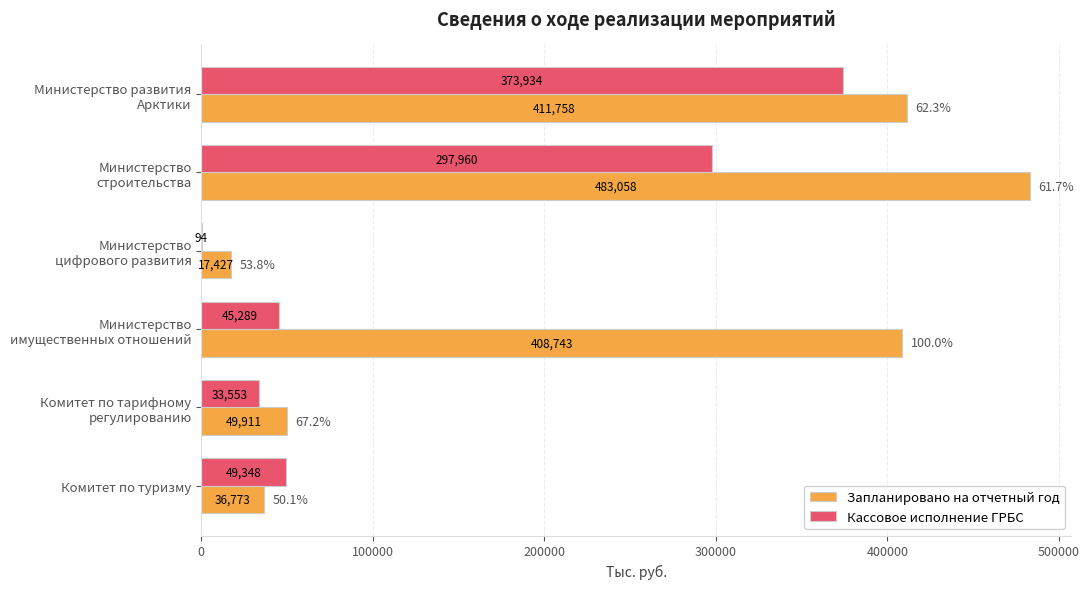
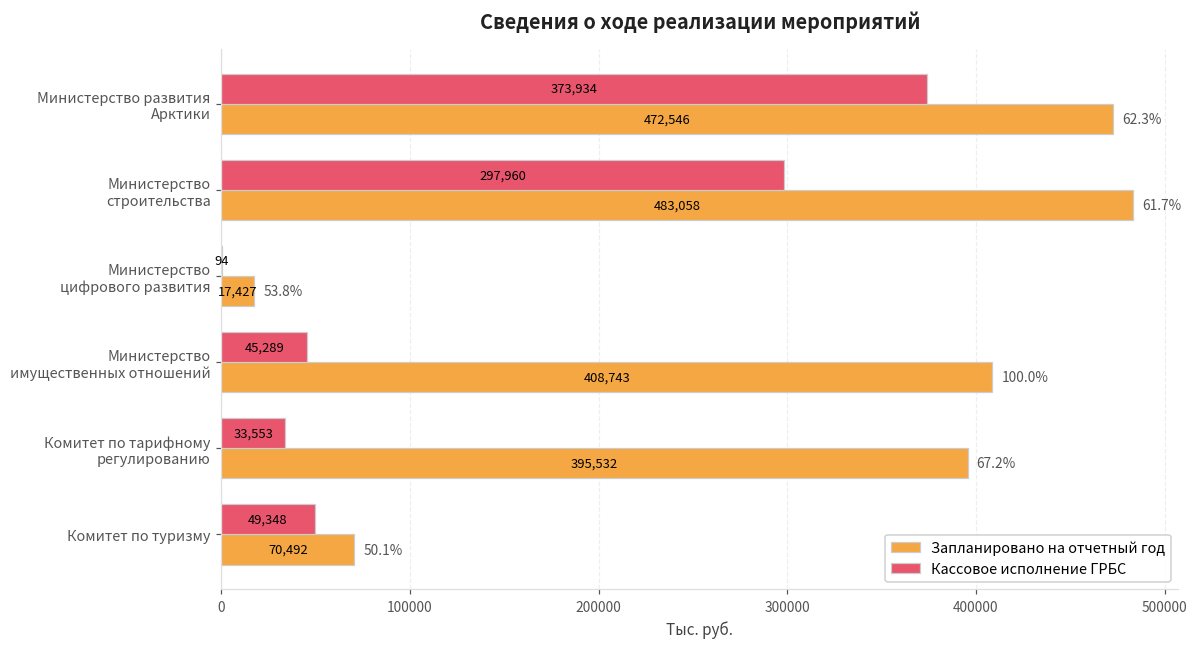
Запланировано на отчетный год, Министерство развития Арктики: 411,758 -> 472,546
Запланировано на отчетный год, Комитет по тарифному регулированию: 49,911 -> 395,532
Запланировано на отчетный год, Комитет по туризму: 36,773 -> 70,492
